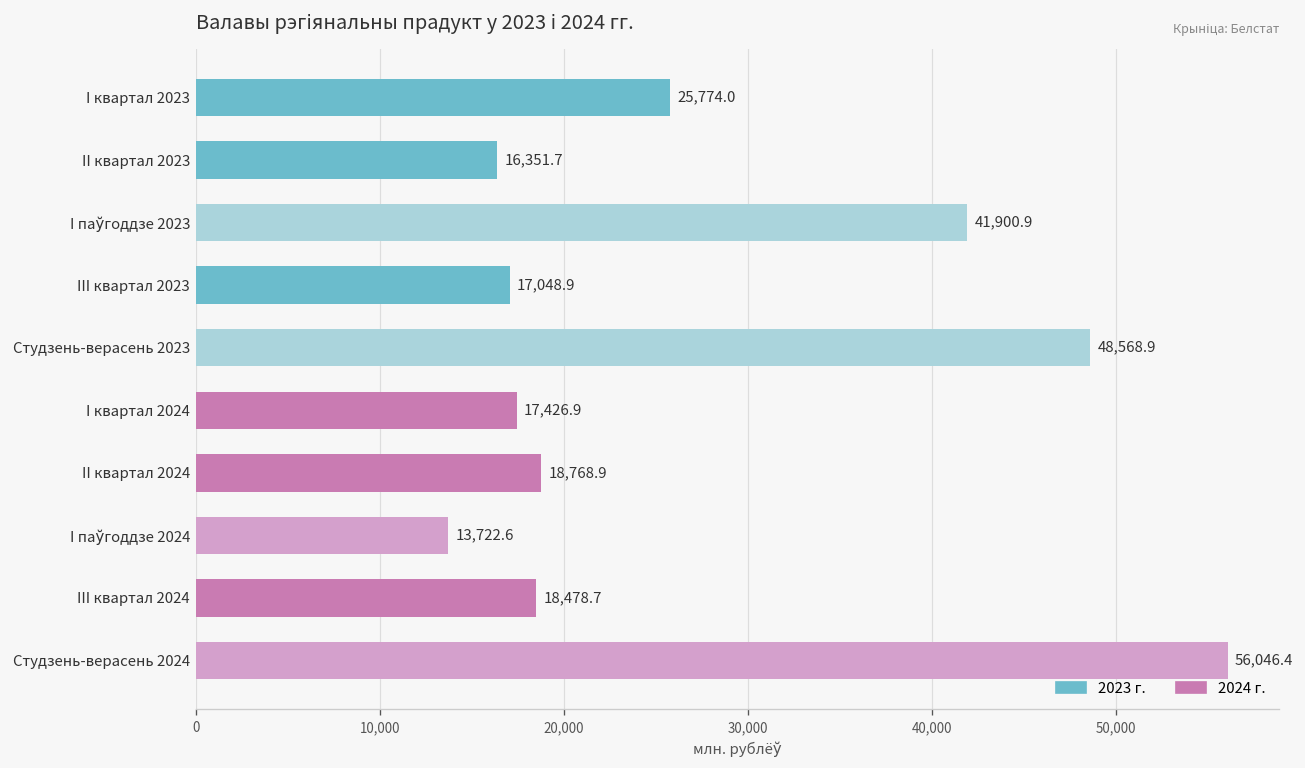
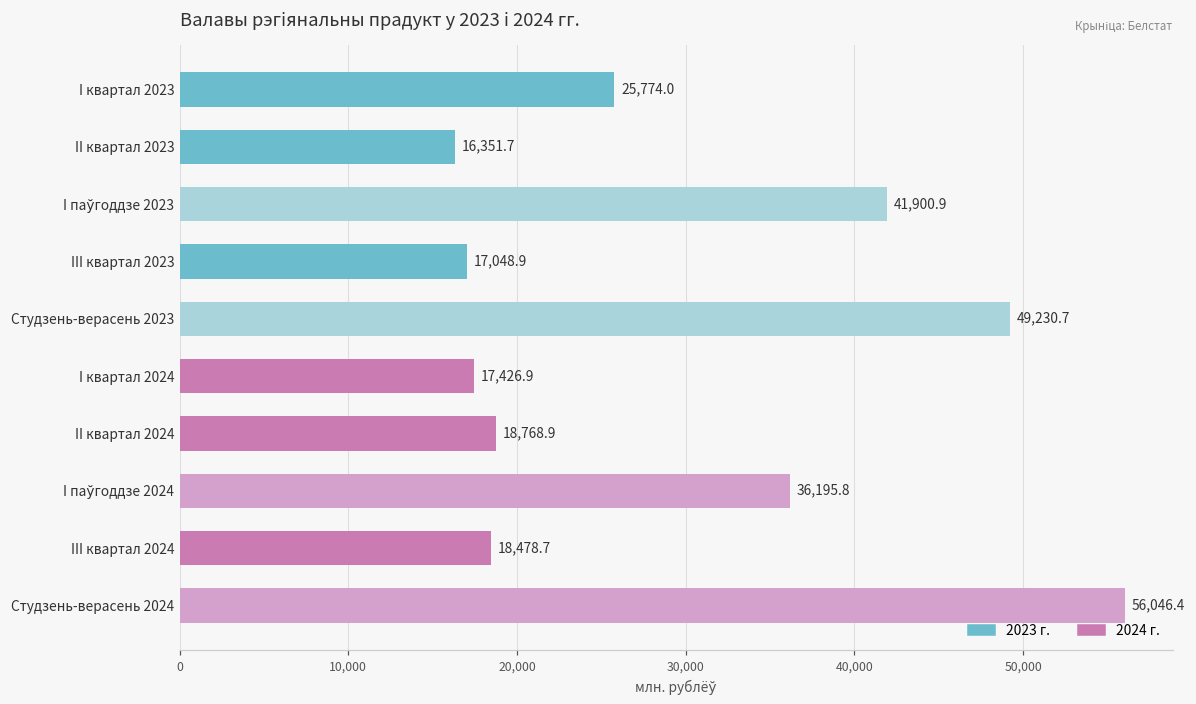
Студзень-верасень 2023: 48,568.9 -> 49,230.7
I паўгоддзе 2024: 13,722.6 -> 36,195.8
